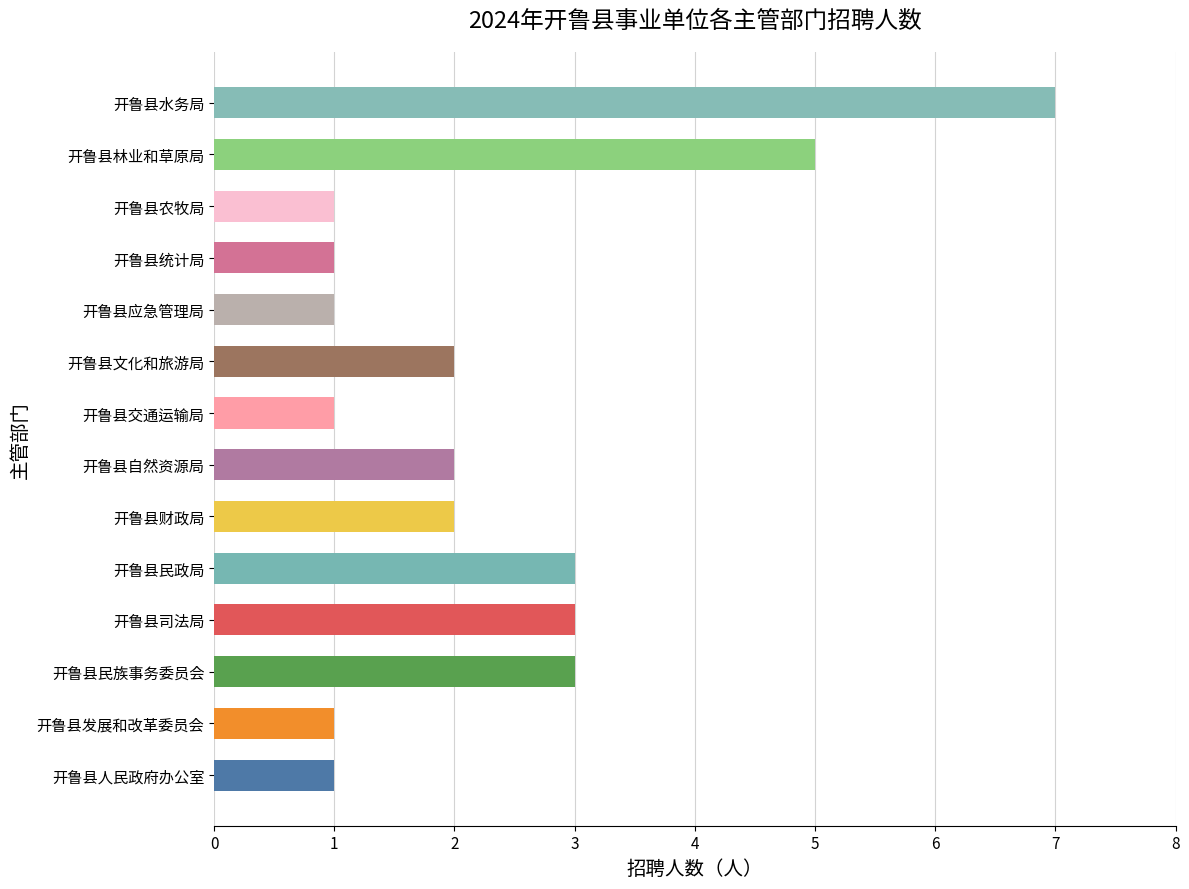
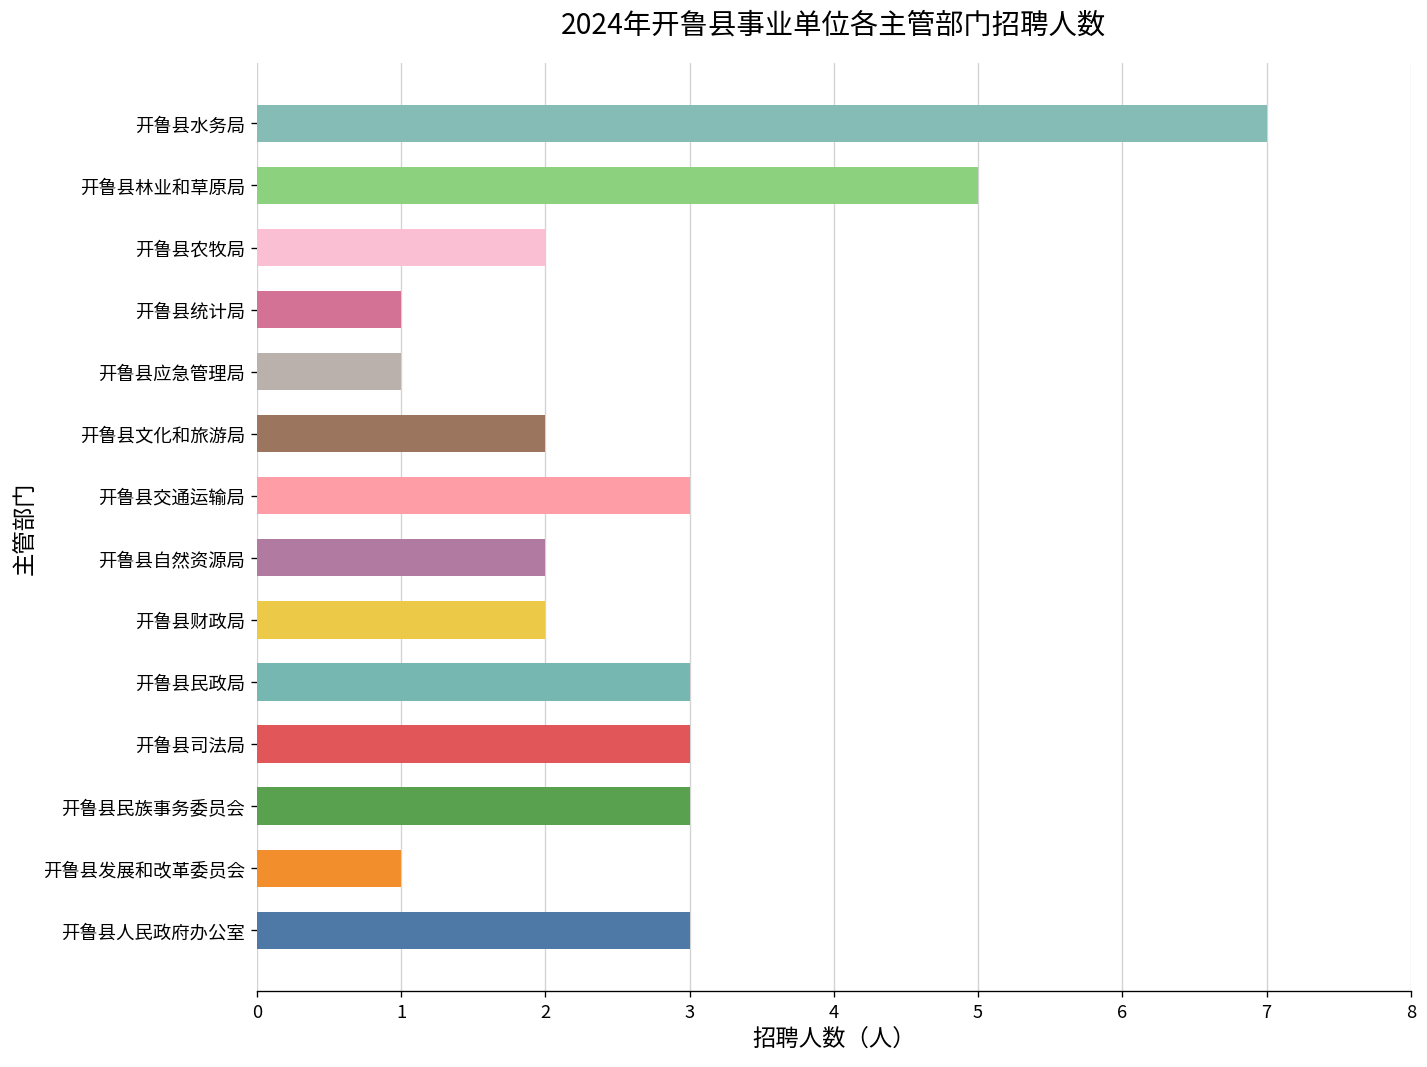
开鲁县农牧局: 1 -> 2
开鲁县交通运输局: 1 -> 3
开鲁县人民政府办公室: 1 -> 3
